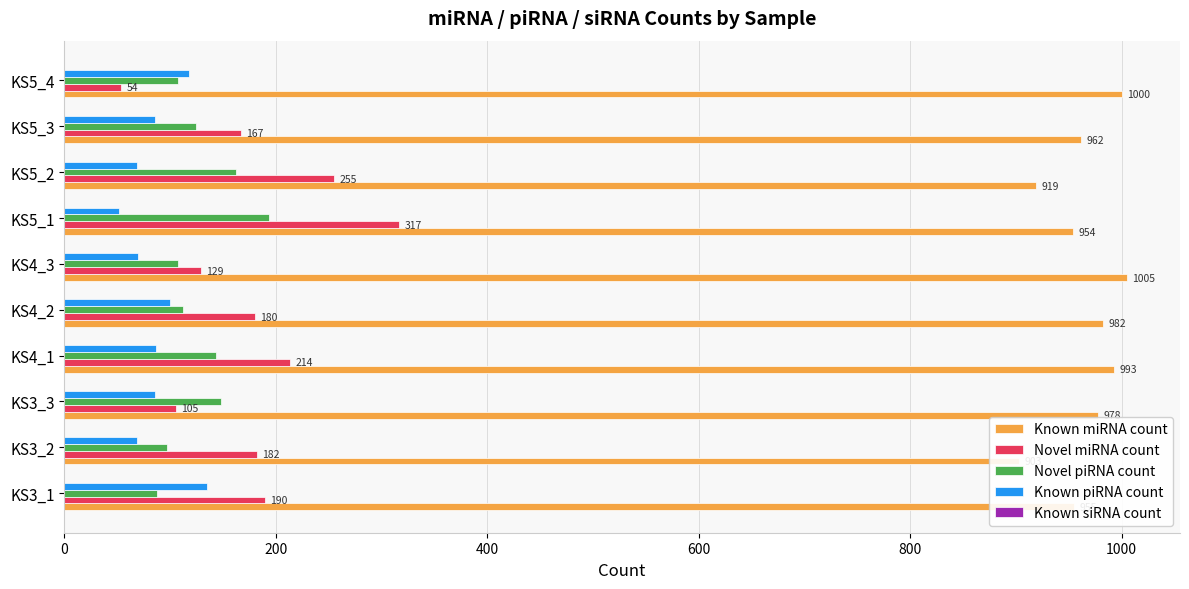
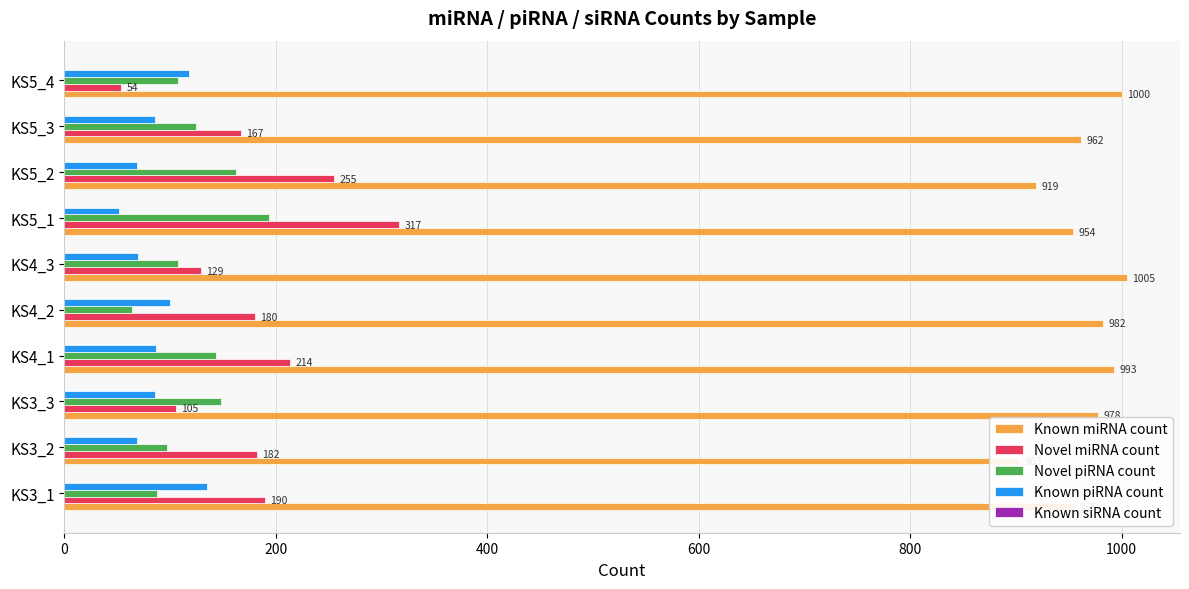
Novel piRNA count, KS4_2: 112 -> 64
